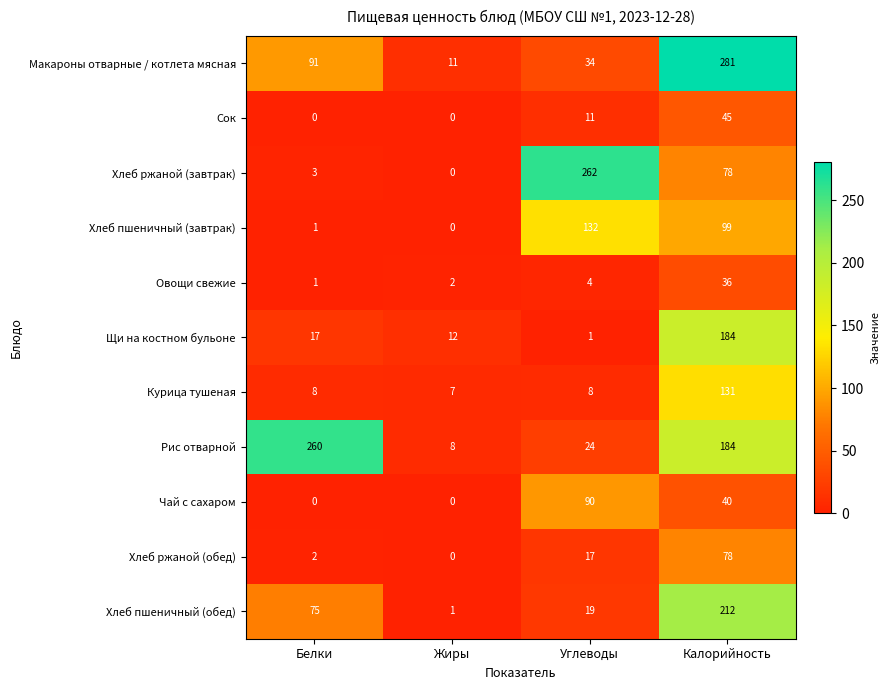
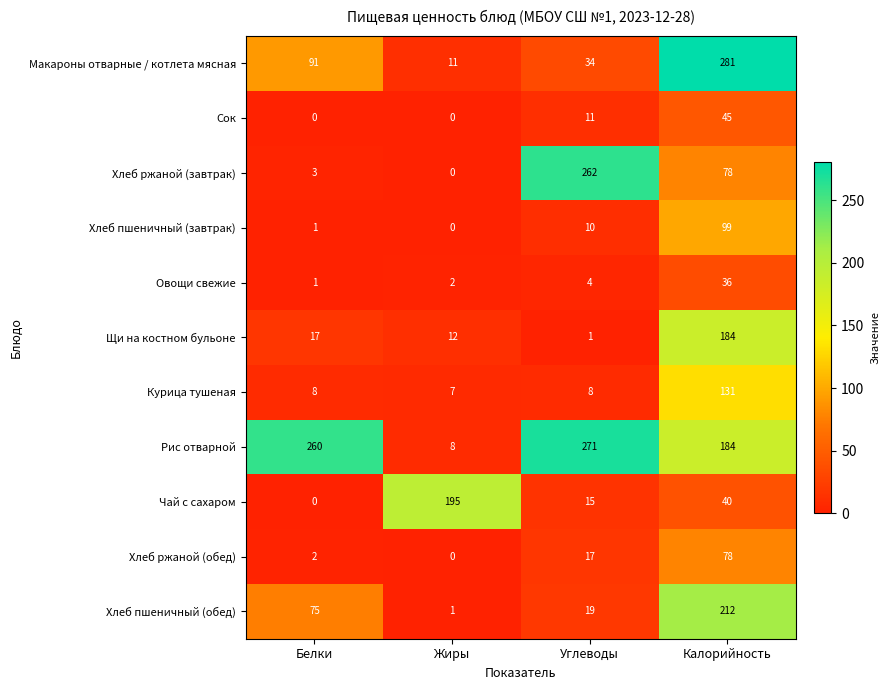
Хлеб пшеничный (завтрак), Углеводы: 132 -> 10
Рис отварной, Углеводы: 24 -> 271
Чай с сахаром, Жиры: 0 -> 195
Чай с сахаром, Углеводы: 90 -> 15
